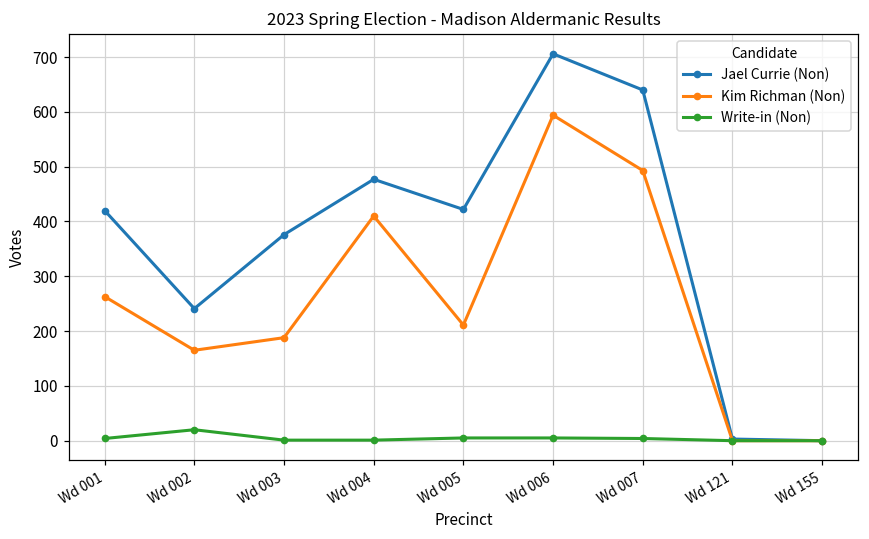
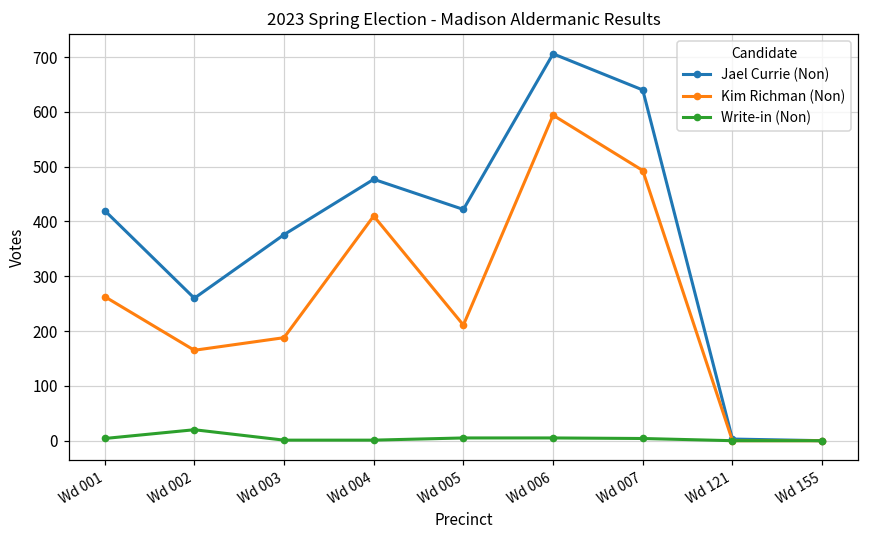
Jael Currie (Non), Wd 002: 240 -> 260
